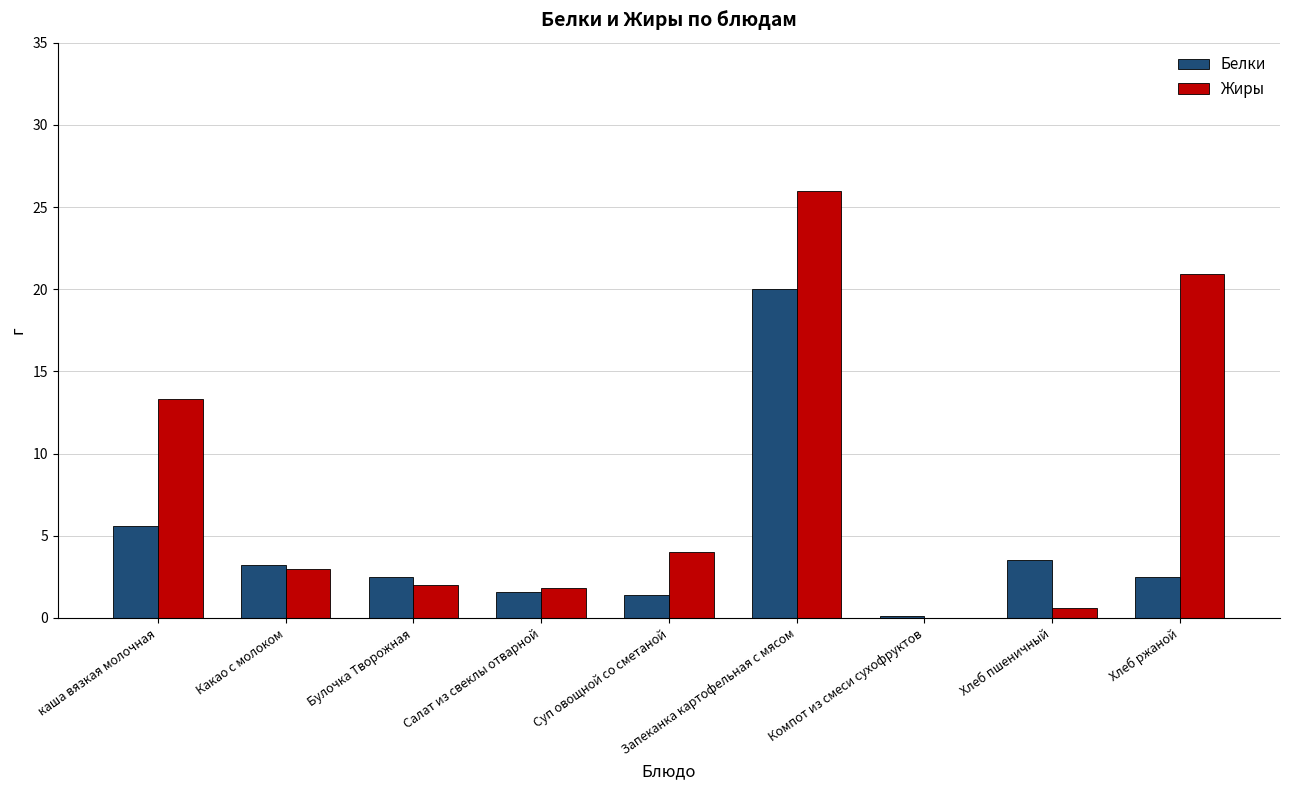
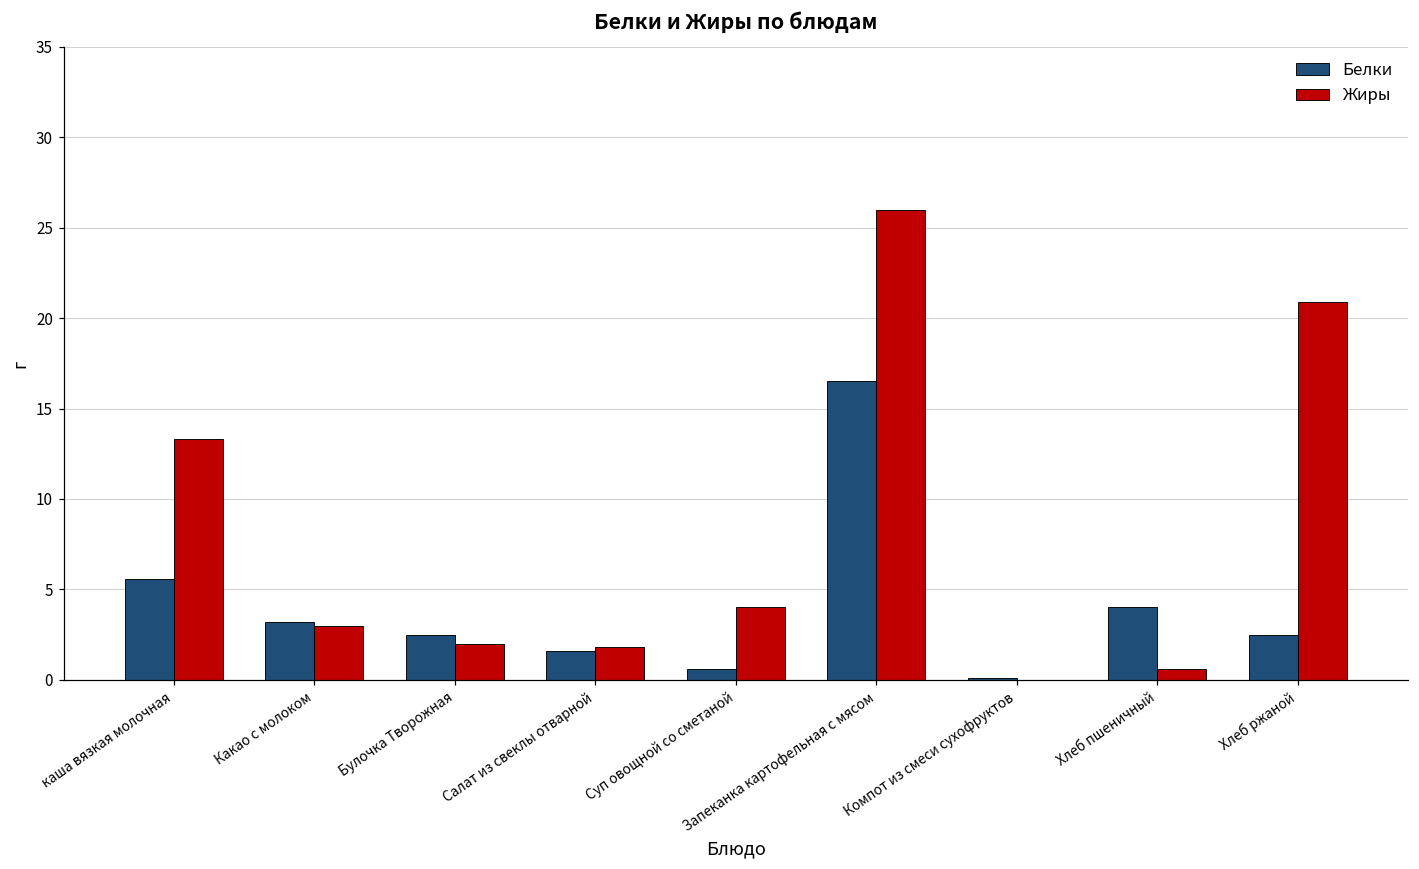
Белки, Суп овощной со сметаной: 1.4 -> 0.6
Белки, Запеканка картофельная с мясом: 20.0 -> 16.5
Белки, Хлеб пшеничный: 3.5 -> 4.0
